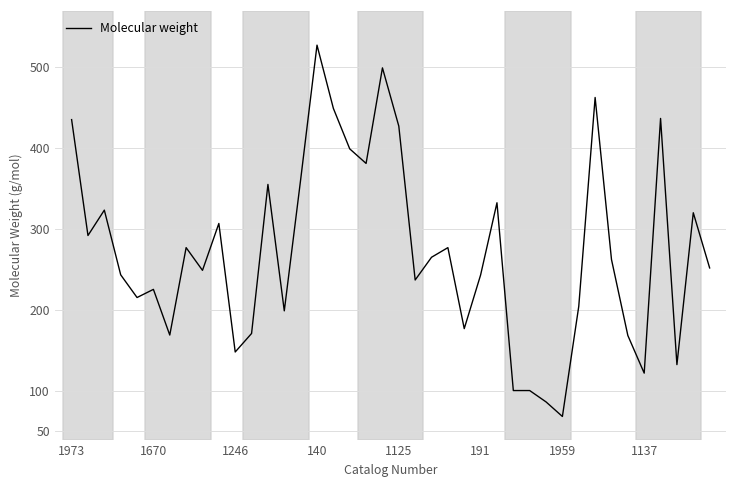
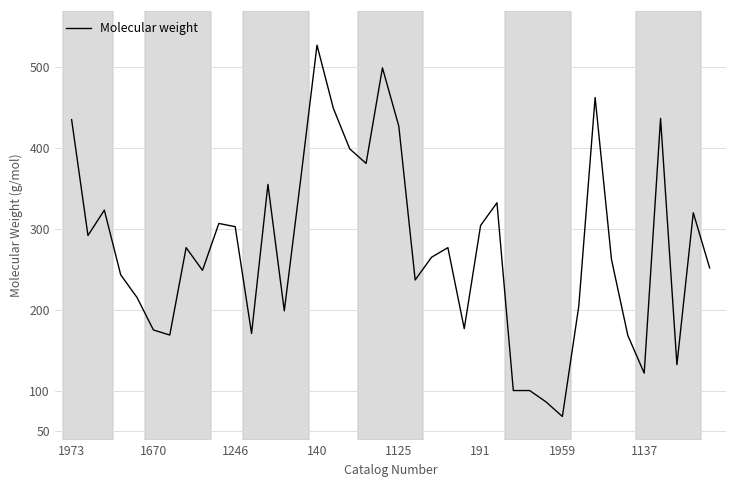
1670: 230 -> 180
1246: 150 -> 300
191: 240 -> 300
